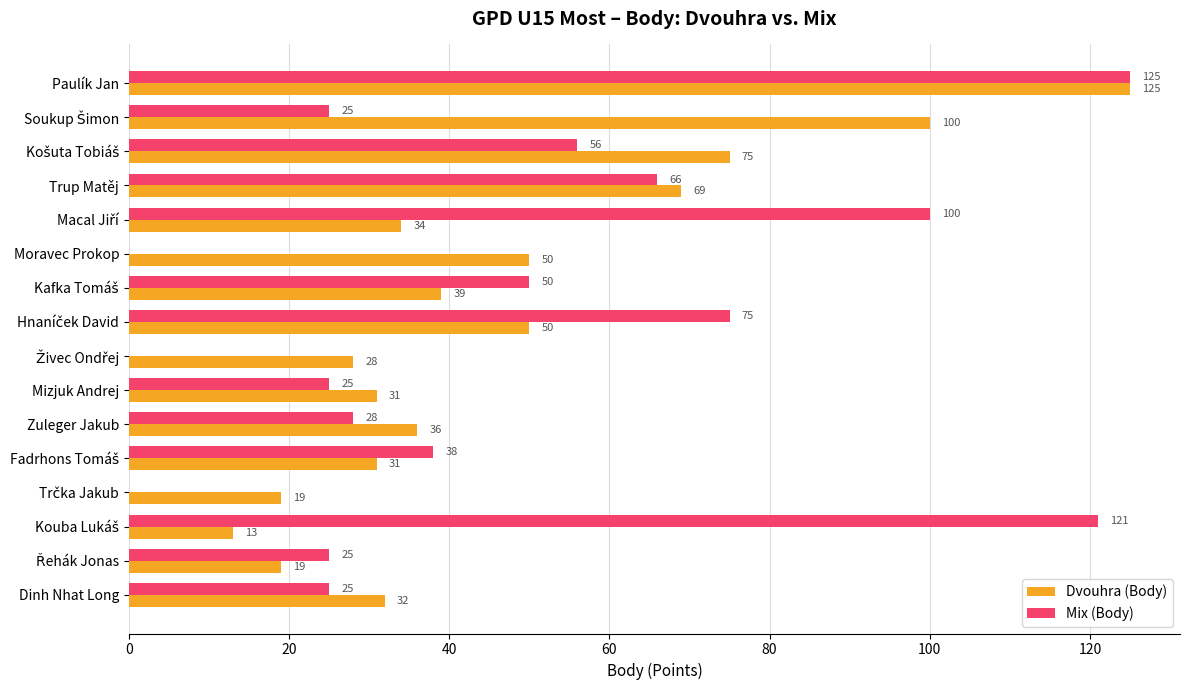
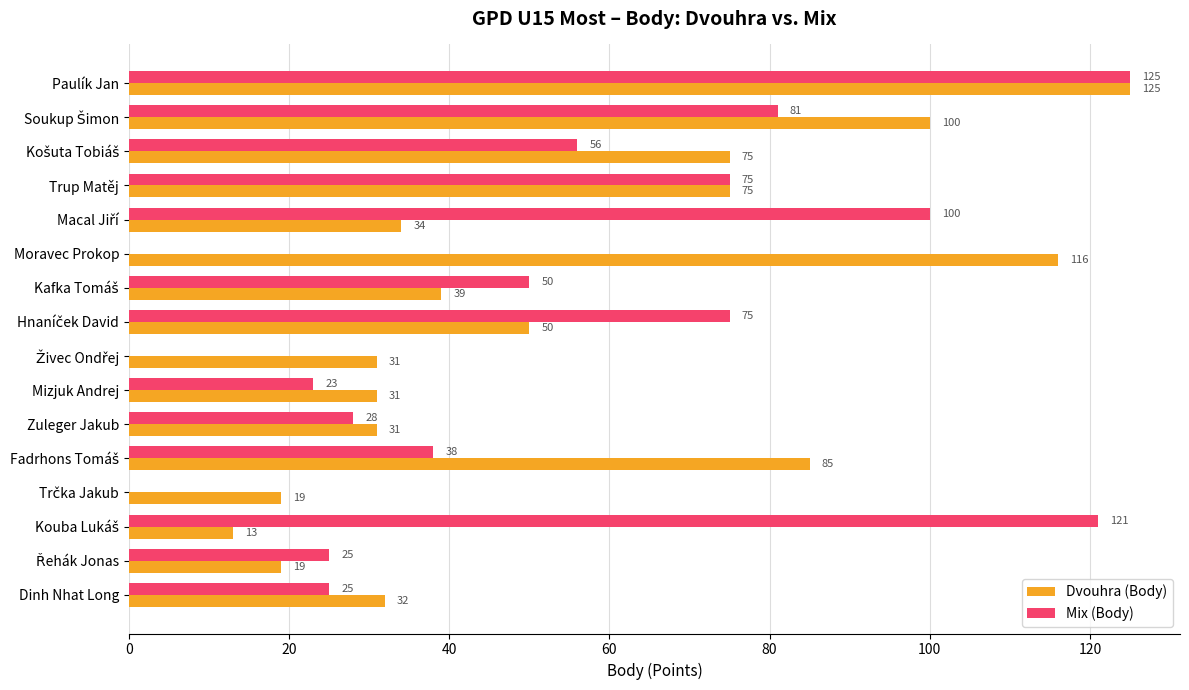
Mix (Body), Soukup Šimon: 25 -> 81
Mix (Body), Trup Matěj: 66 -> 75
Dvouhra (Body), Trup Matěj: 69 -> 75
Dvouhra (Body), Moravec Prokop: 50 -> 116
Dvouhra (Body), Živec Ondřej: 28 -> 31
Mix (Body), Mizjuk Andrej: 25 -> 23
Dvouhra (Body), Zuleger Jakub: 36 -> 31
Dvouhra (Body), Fadrhons Tomáš: 31 -> 85
